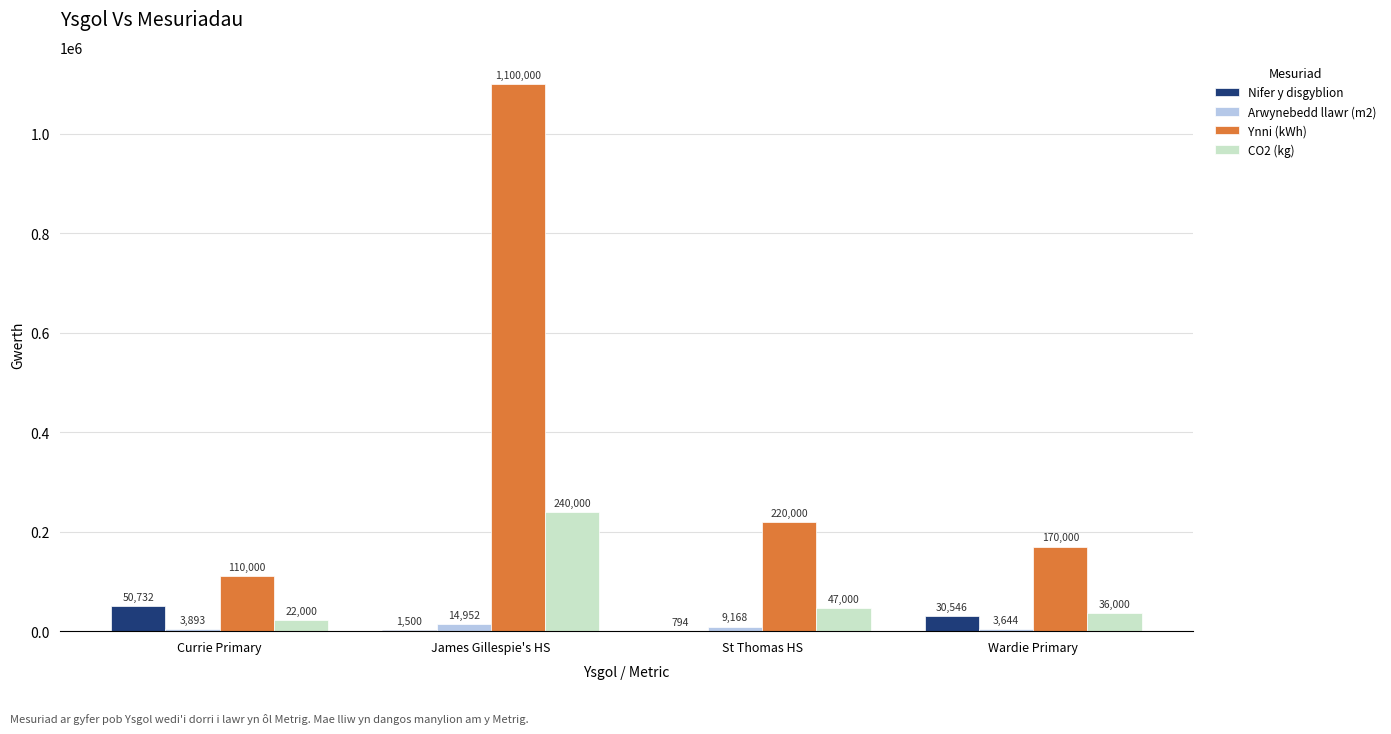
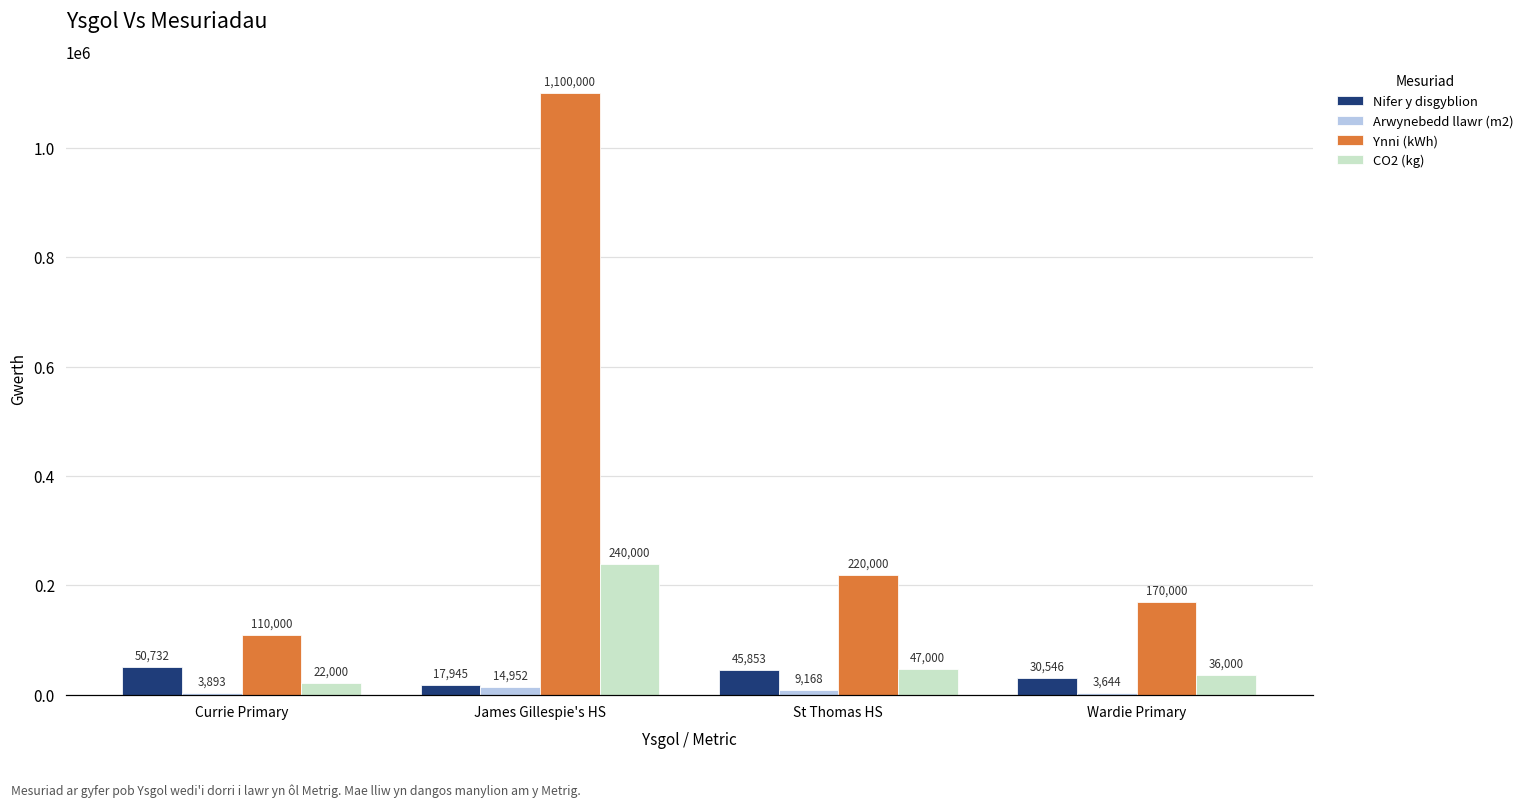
Nifer y disgyblion, James Gillespie's HS: 1,500 -> 17,945
Nifer y disgyblion, St Thomas HS: 794 -> 45,853
